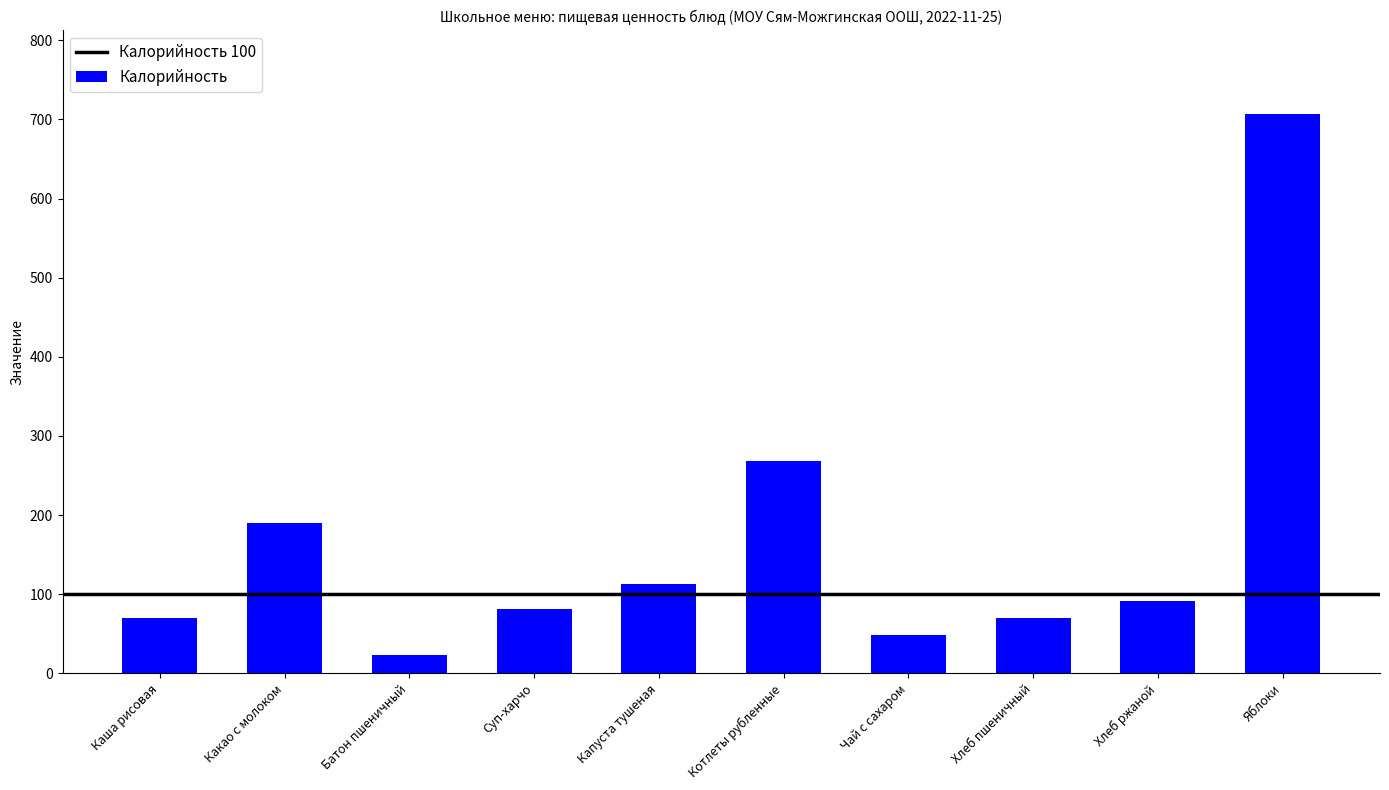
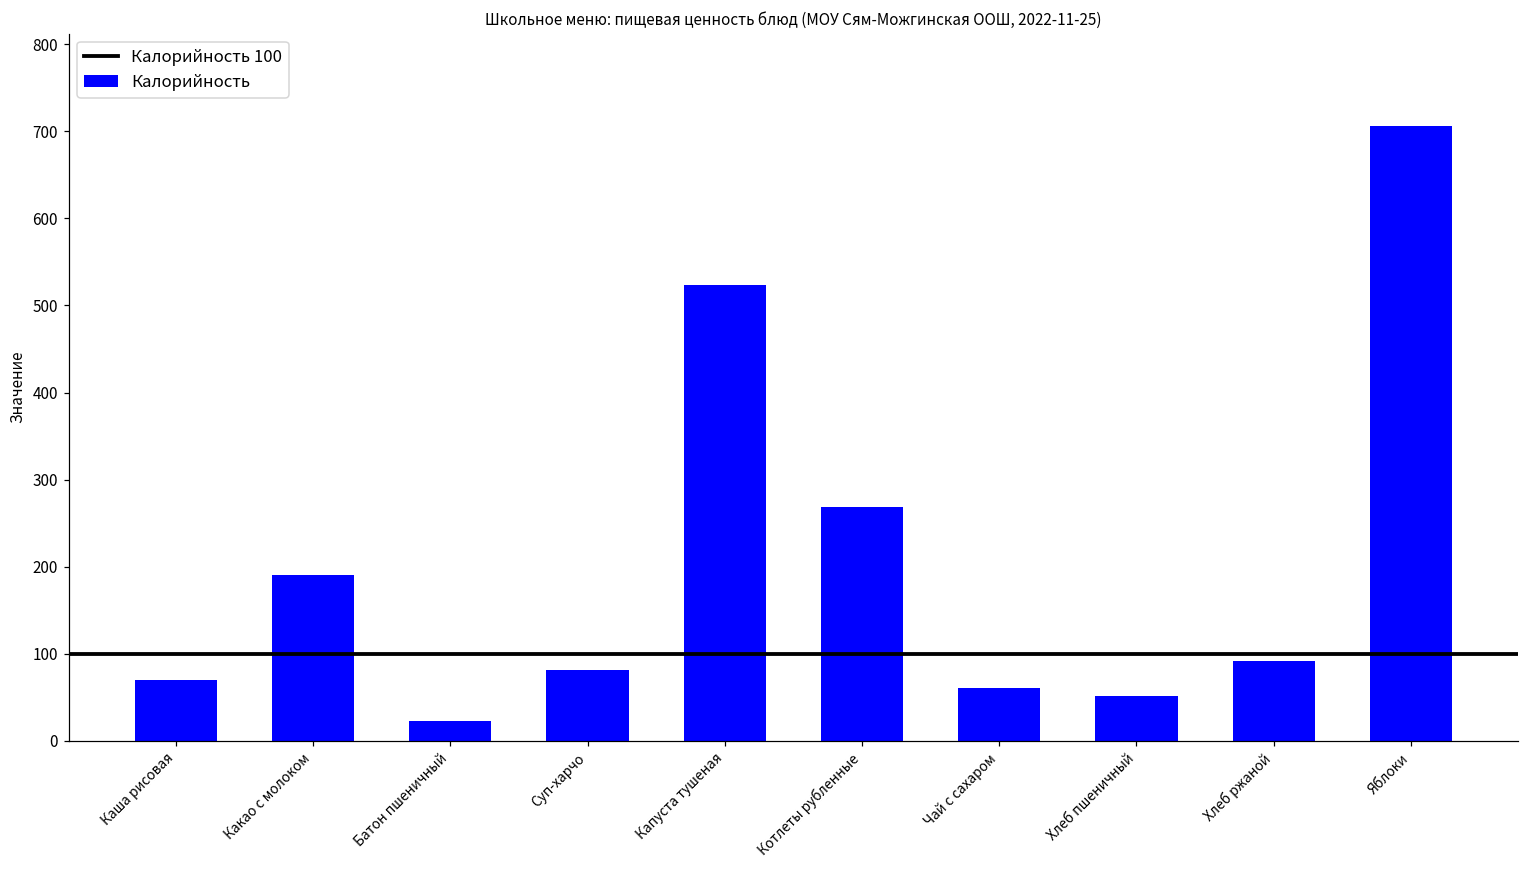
Капуста тушеная: 110 -> 520
Чай с сахаром: 50 -> 60
Хлеб пшеничный: 70 -> 50
